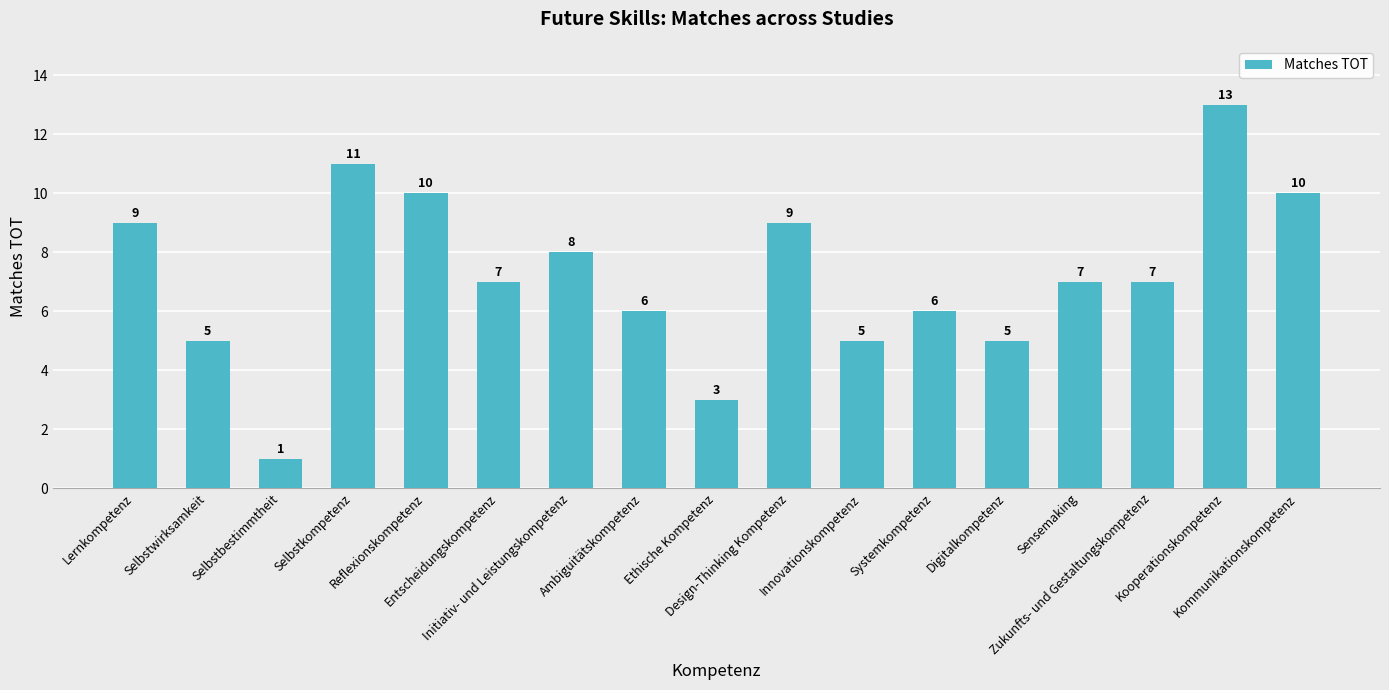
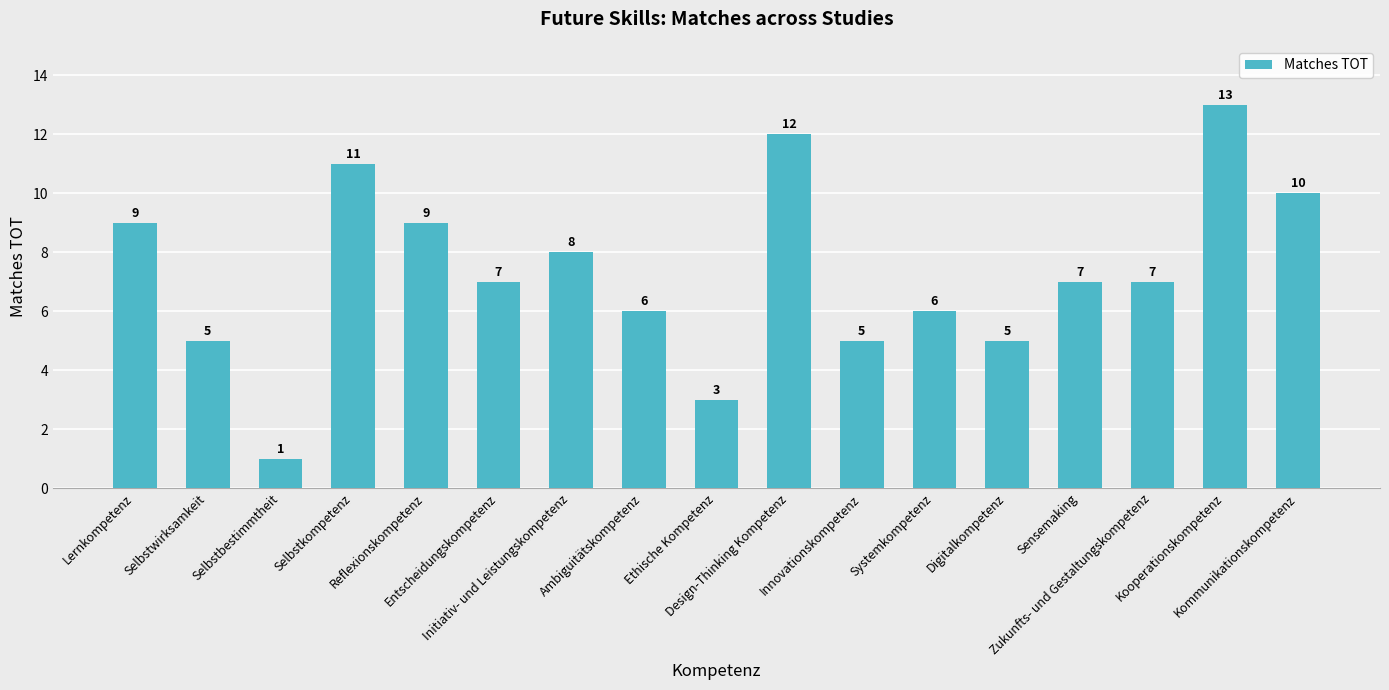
Reflexionskompetenz: 10 -> 9
Design-Thinking Kompetenz: 9 -> 12
